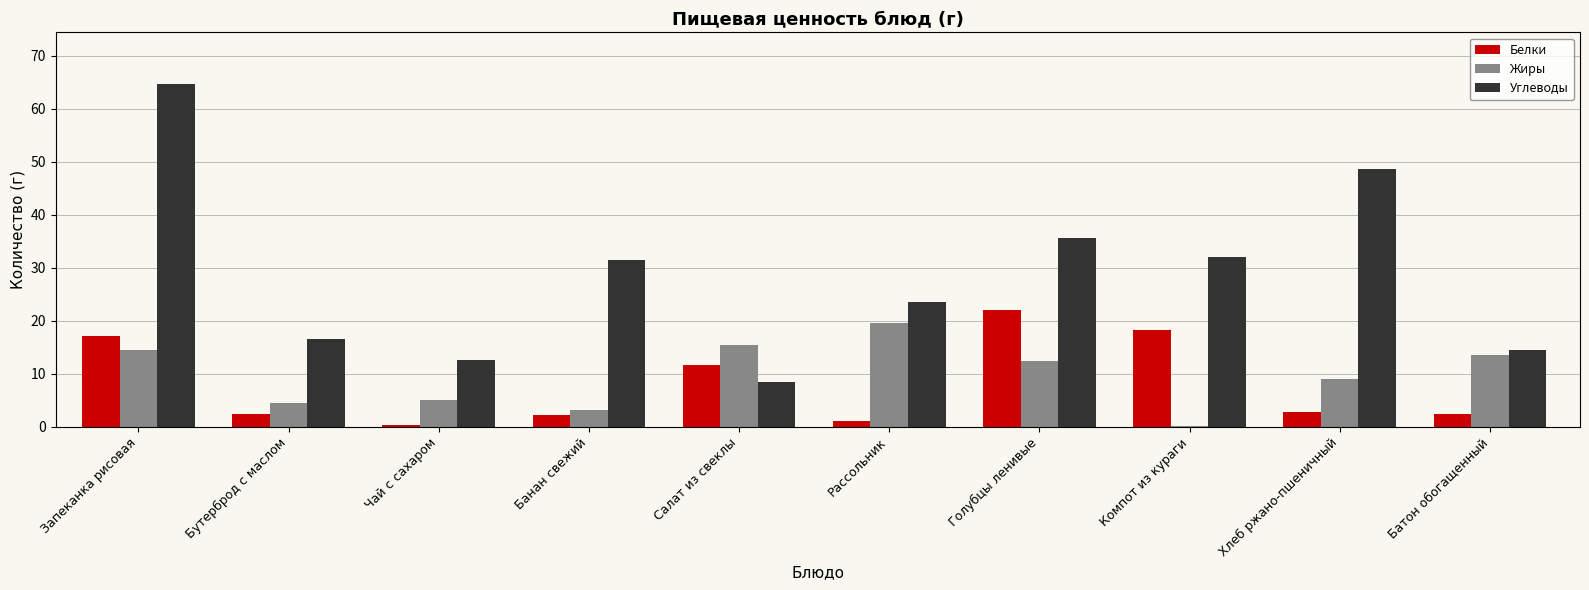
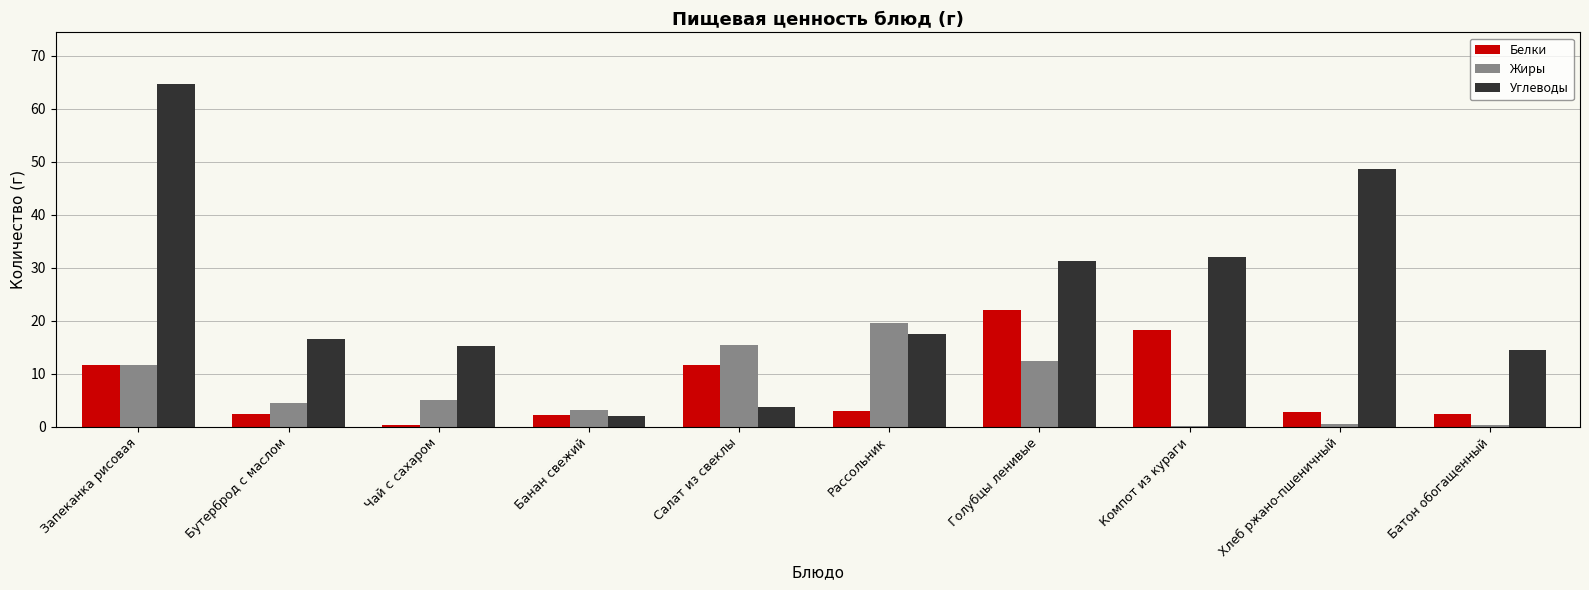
Белки, Запеканка рисовая: 17 -> 12
Жиры, Запеканка рисовая: 14 -> 12
Углеводы, Чай с сахаром: 13 -> 15
Углеводы, Банан свежий: 32 -> 2
Углеводы, Салат из свеклы: 8 -> 4
Белки, Рассольник: 1 -> 3
Углеводы, Рассольник: 24 -> 18
Углеводы, Голубцы ленивые: 36 -> 31
Жиры, Хлеб ржано-пшеничный: 9 -> 1
Жиры, Батон обогащенный: 14 -> 0
